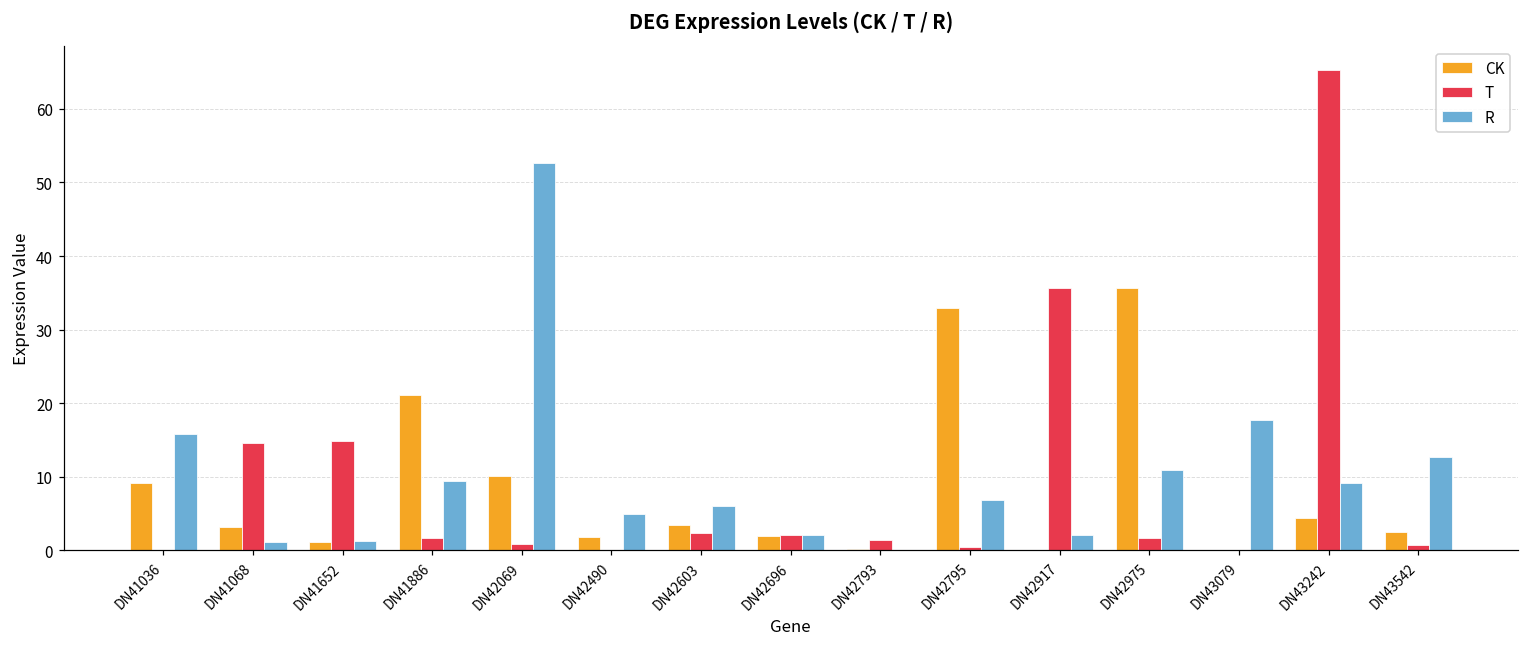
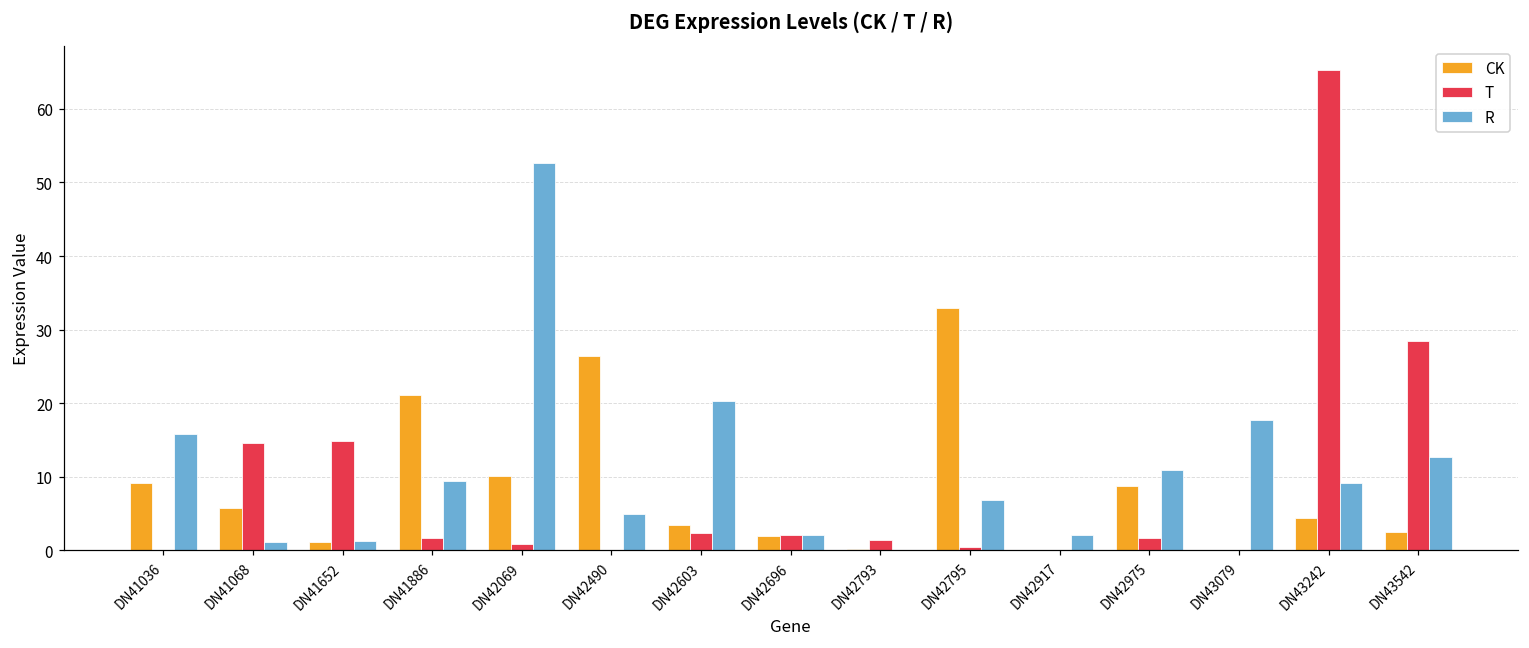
CK, DN41068: 3 -> 6
CK, DN42490: 2 -> 26
R, DN42603: 6 -> 20
T, DN42917: 36 -> 0
CK, DN42975: 36 -> 9
T, DN43542: 1 -> 28
